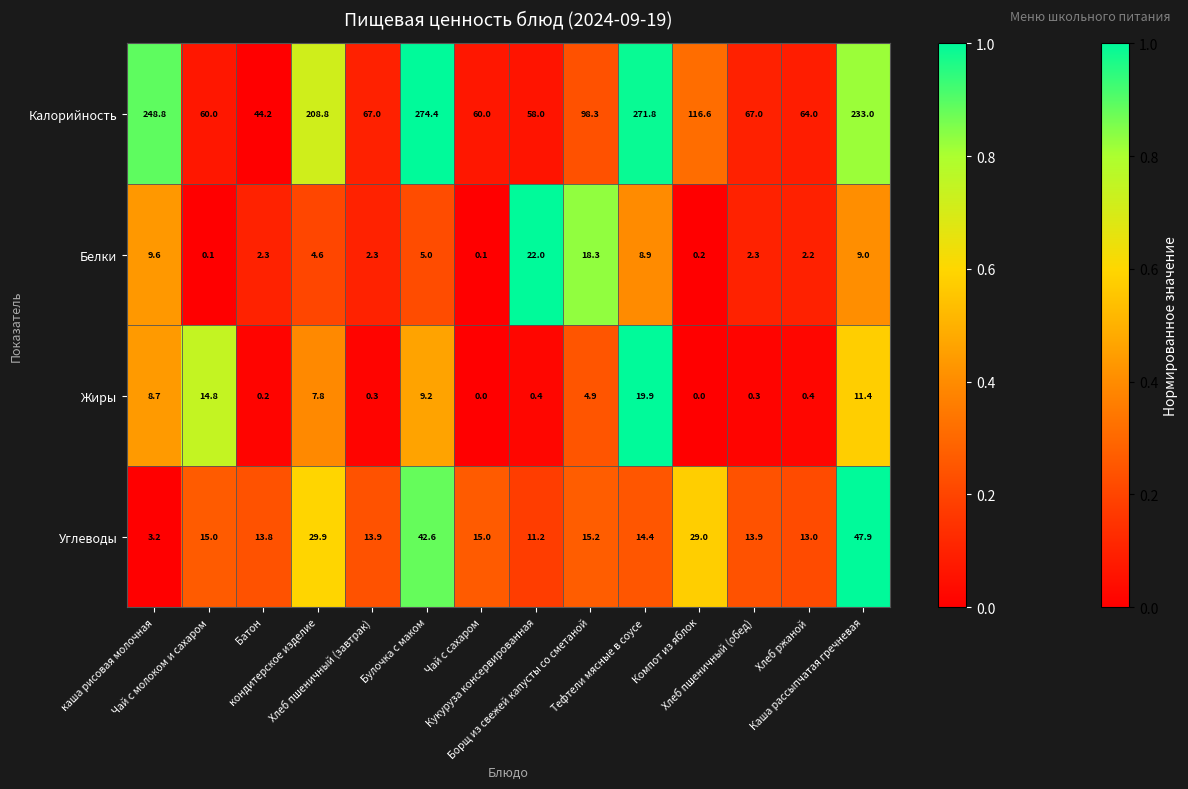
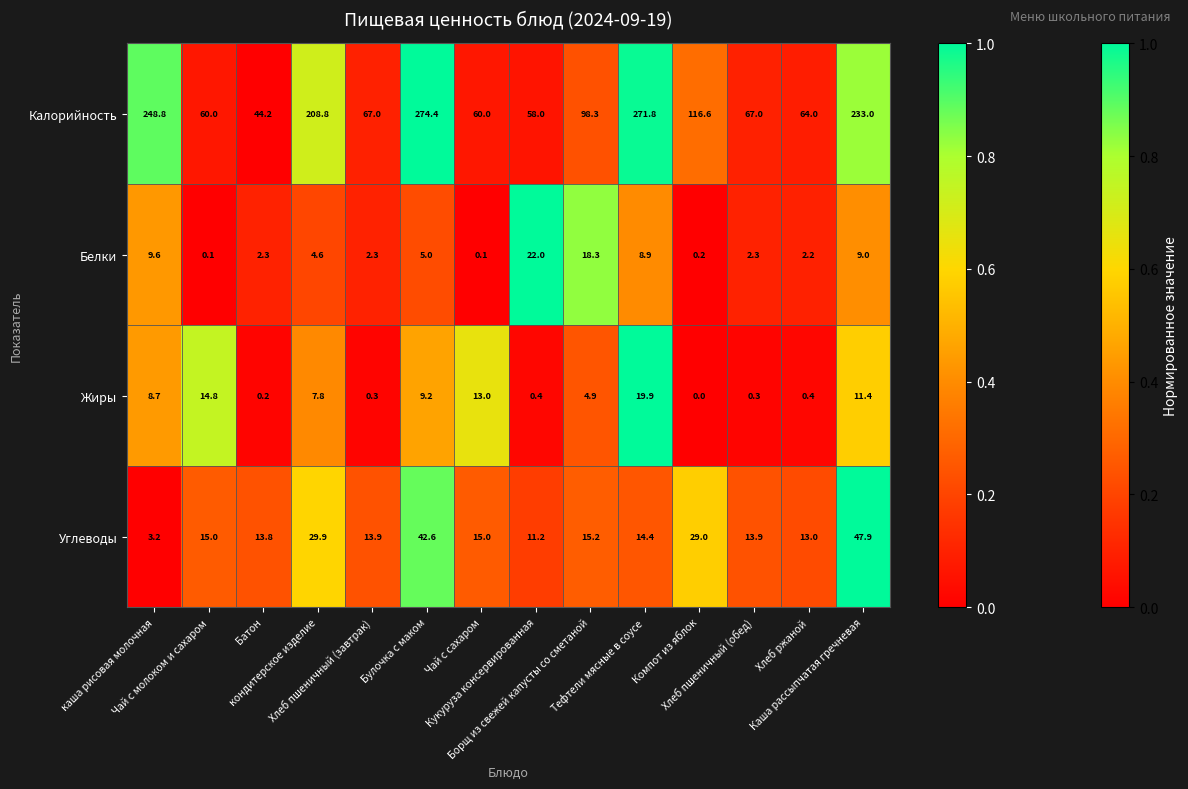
Жиры, Чай с сахаром: 0.0 -> 13.0
